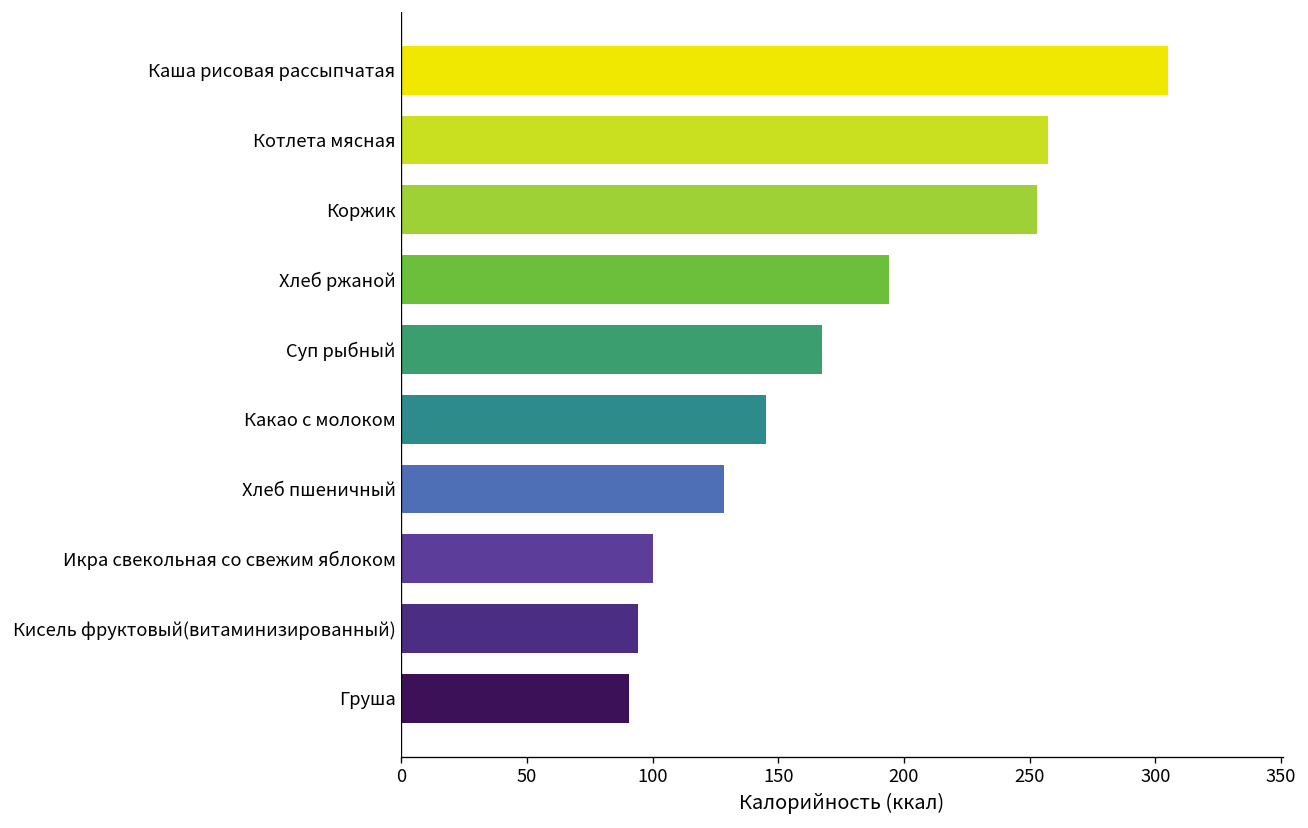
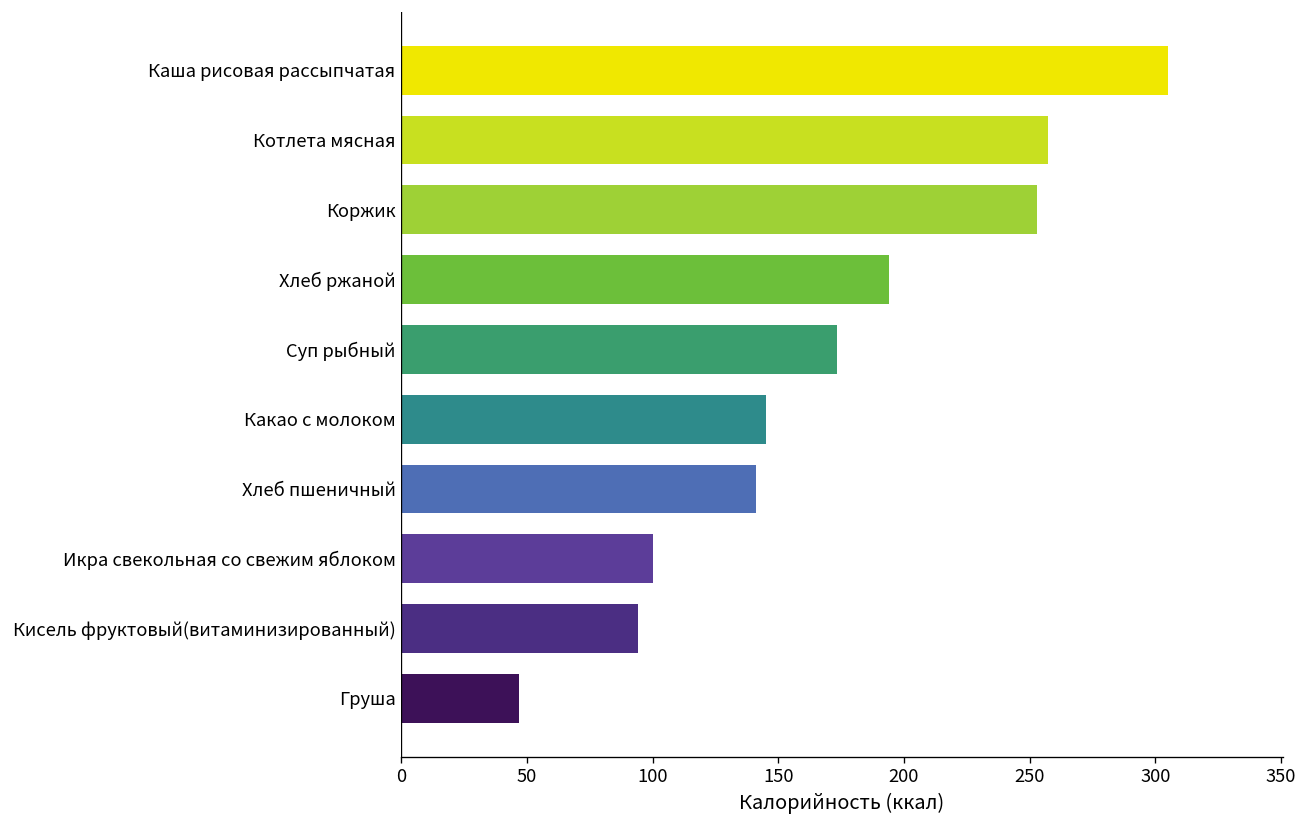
Суп рыбный: 167 -> 173
Хлеб пшеничный: 128 -> 141
Груша: 91 -> 47
